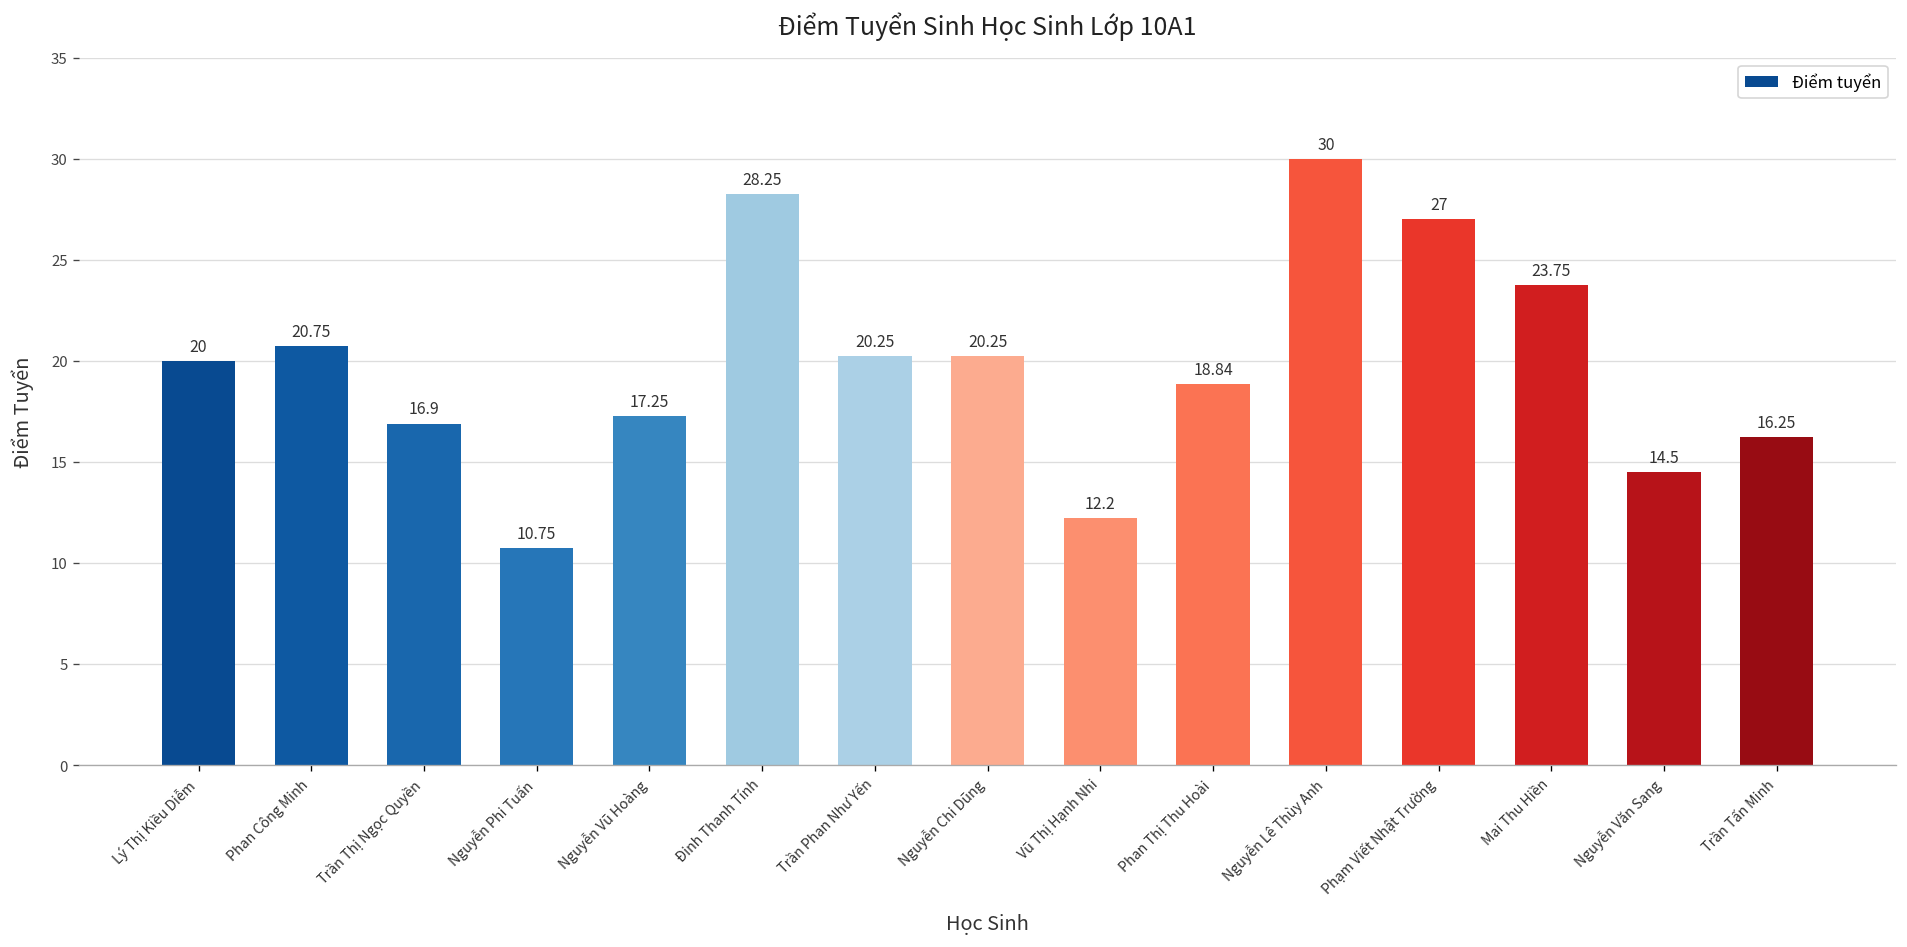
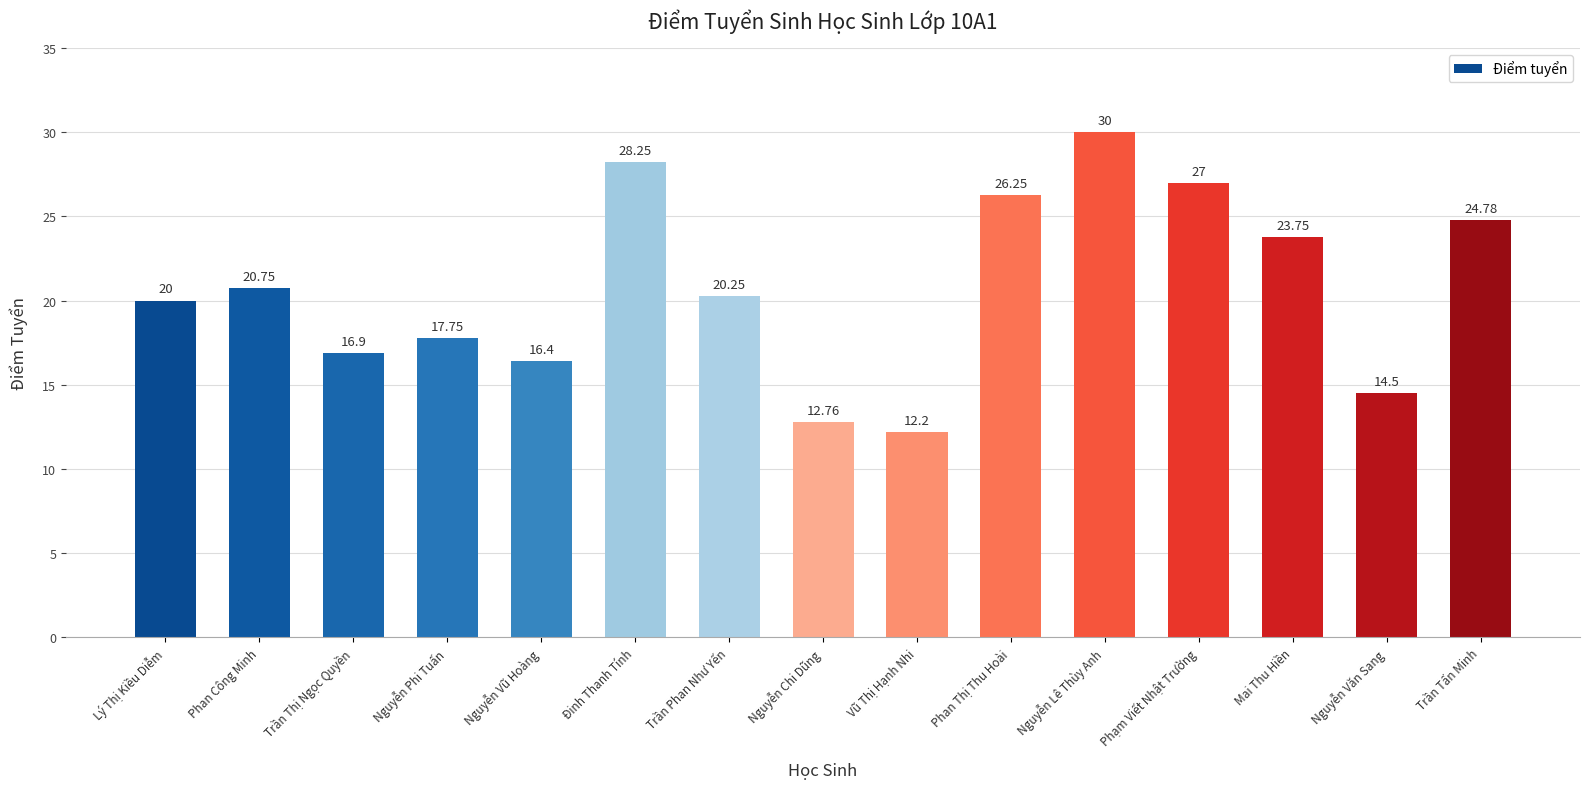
Nguyễn Phi Tuấn: 10.75 -> 17.75
Nguyễn Vũ Hoàng: 17.25 -> 16.4
Nguyễn Chi Dũng: 20.25 -> 12.76
Phan Thị Thu Hoài: 18.84 -> 26.25
Trần Tấn Minh: 16.25 -> 24.78
